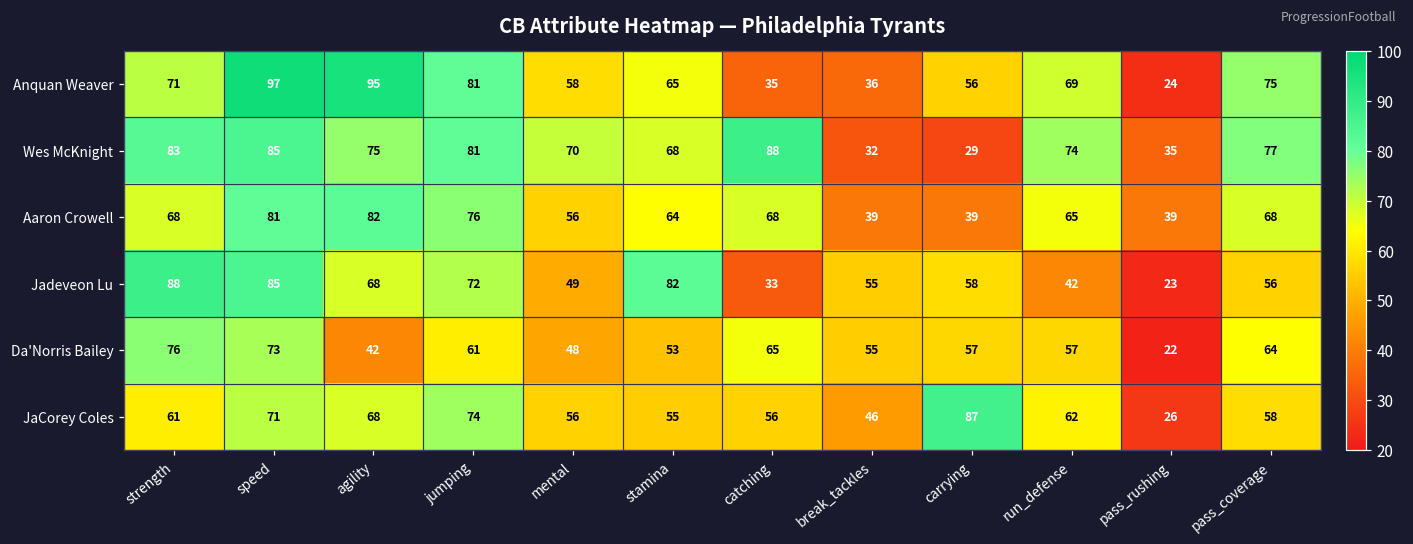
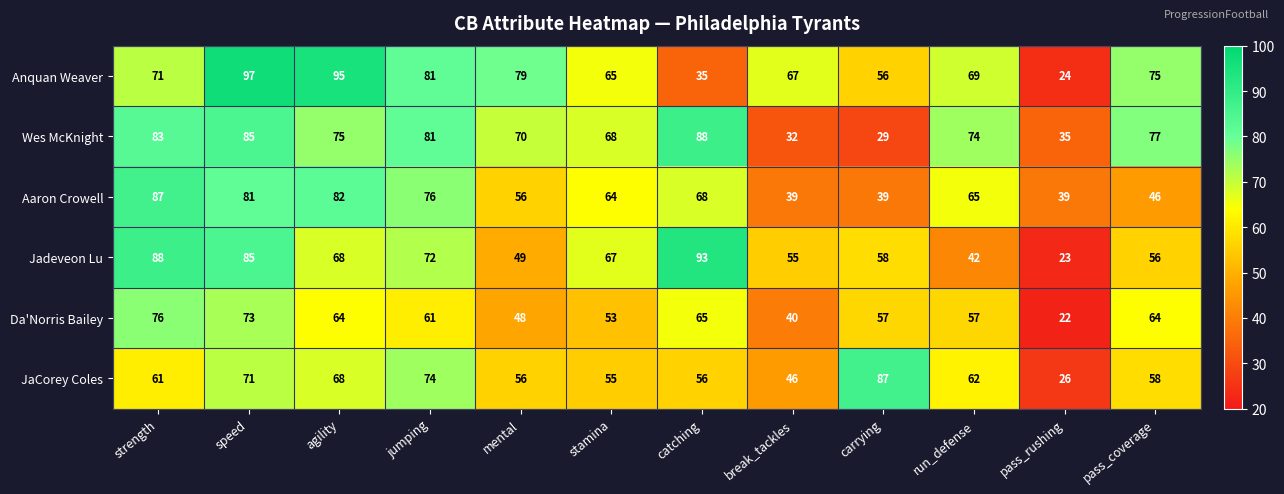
Anquan Weaver, mental: 58 -> 79
Anquan Weaver, break_tackles: 36 -> 67
Aaron Crowell, strength: 68 -> 87
Aaron Crowell, pass_coverage: 68 -> 46
Jadeveon Lu, stamina: 82 -> 67
Jadeveon Lu, catching: 33 -> 93
Da'Norris Bailey, agility: 42 -> 64
Da'Norris Bailey, break_tackles: 55 -> 40
